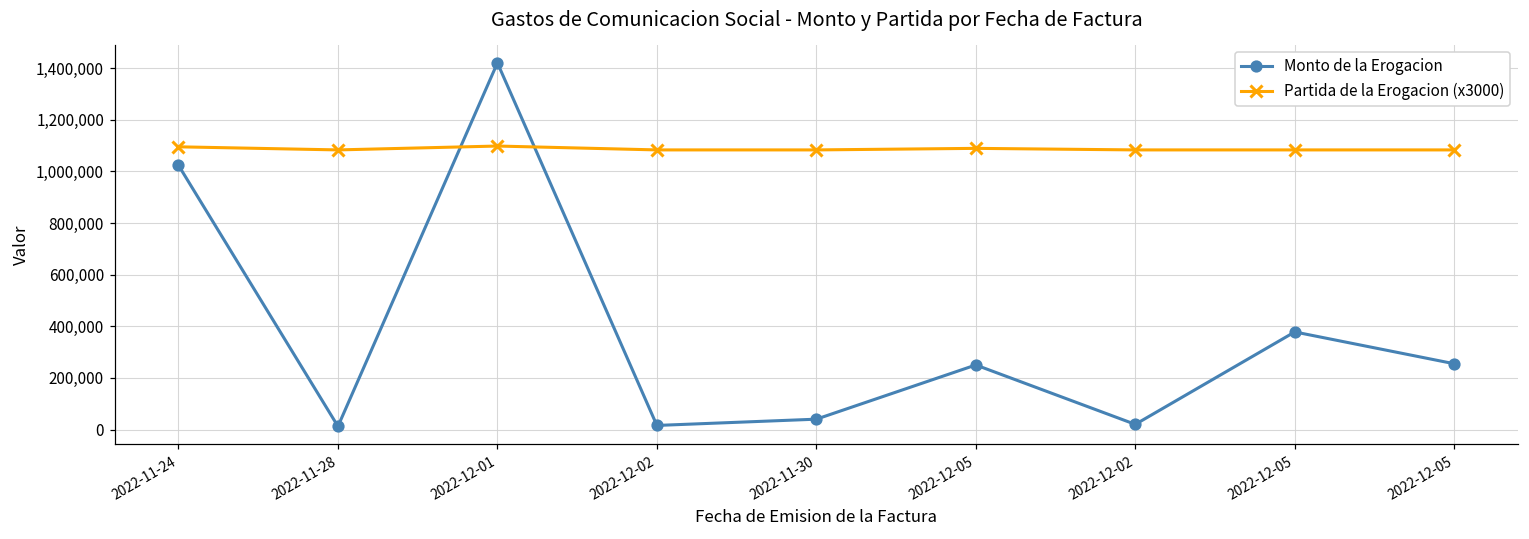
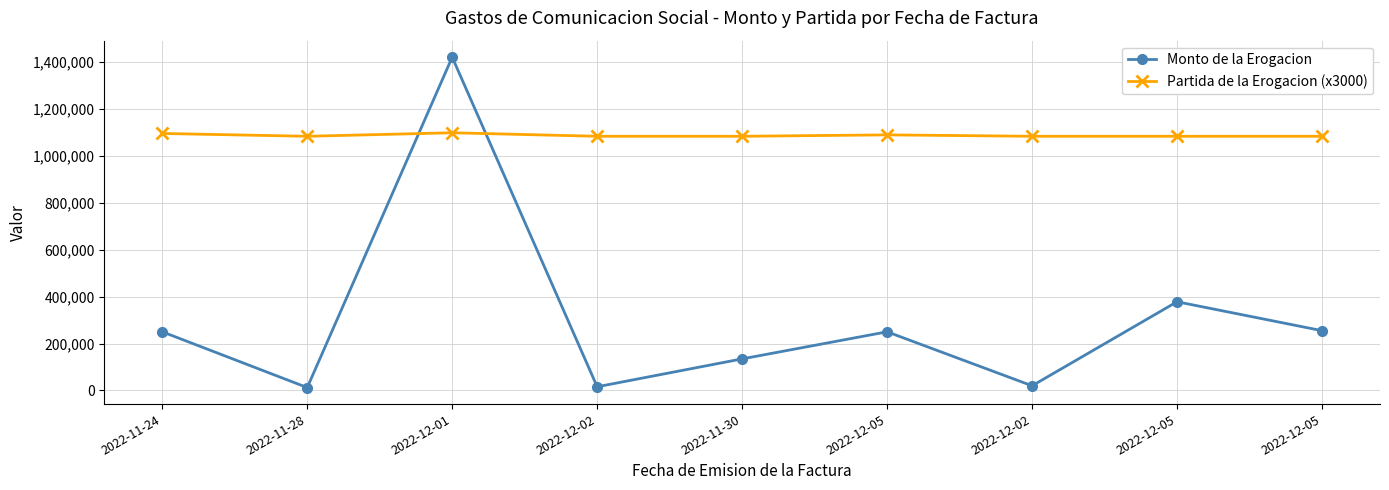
Monto de la Erogacion, 2022-11-24: 1,020,000 -> 250,000
Monto de la Erogacion, 2022-11-30: 40,000 -> 130,000
